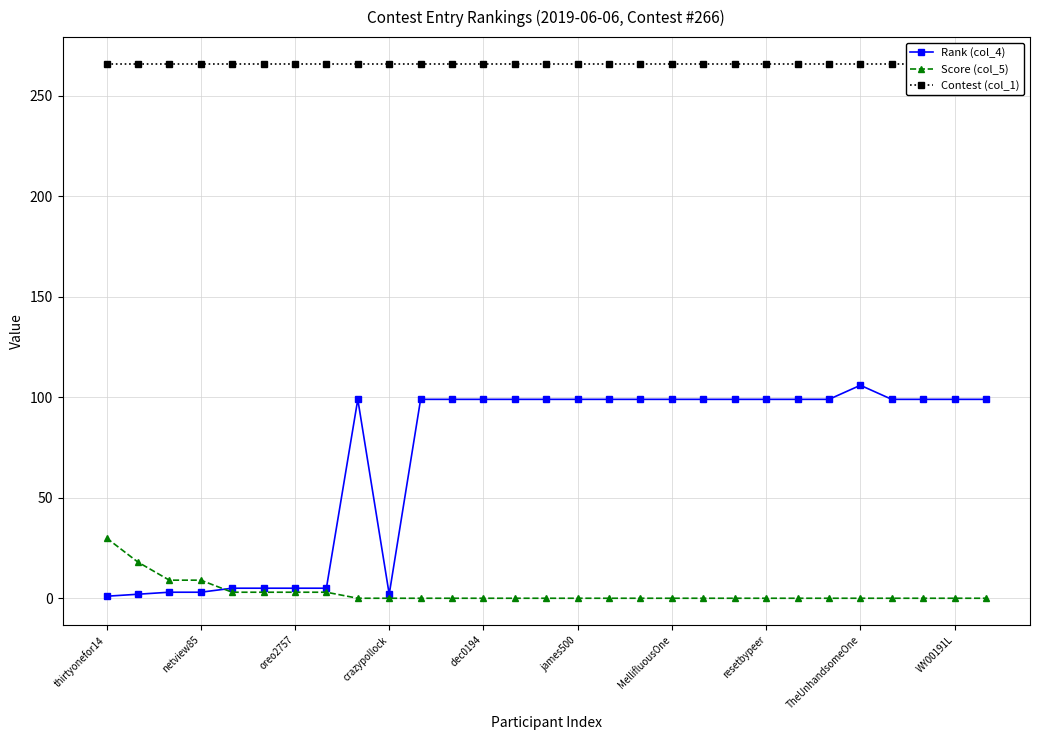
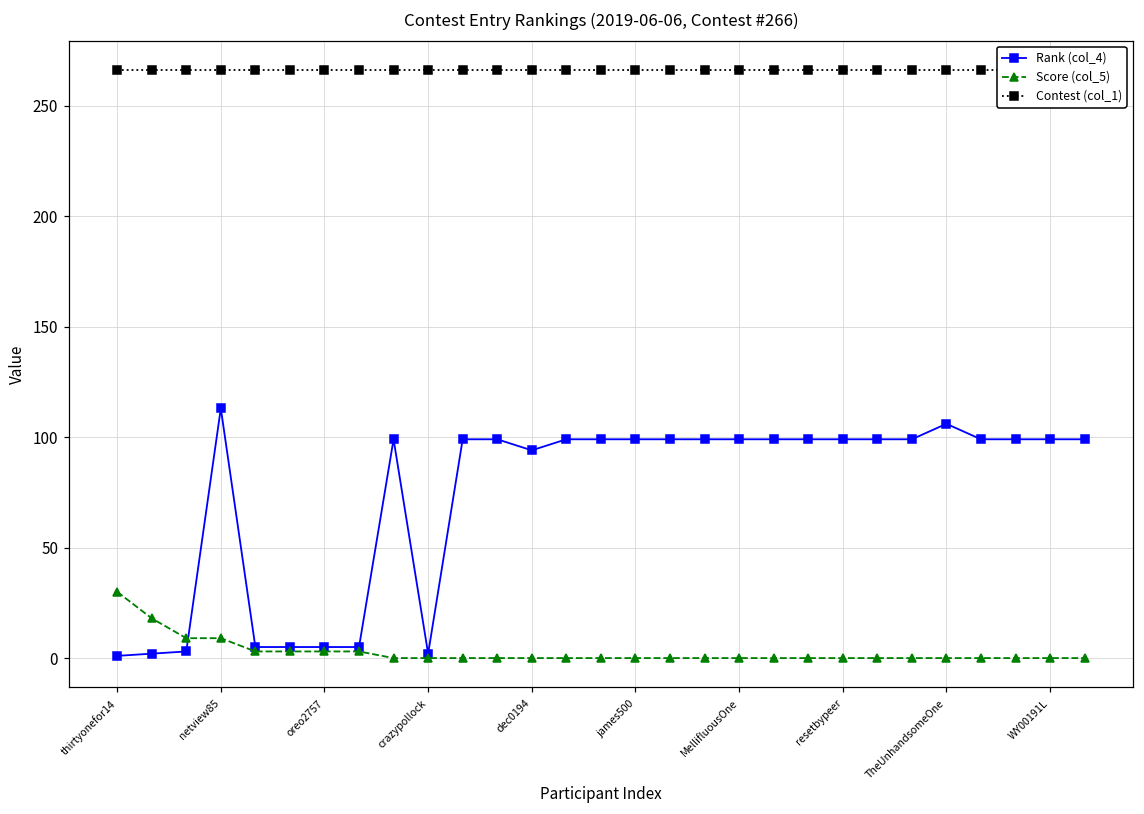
Rank (col_4), netview85: 3 -> 113
Rank (col_4), dec0194: 99 -> 94
